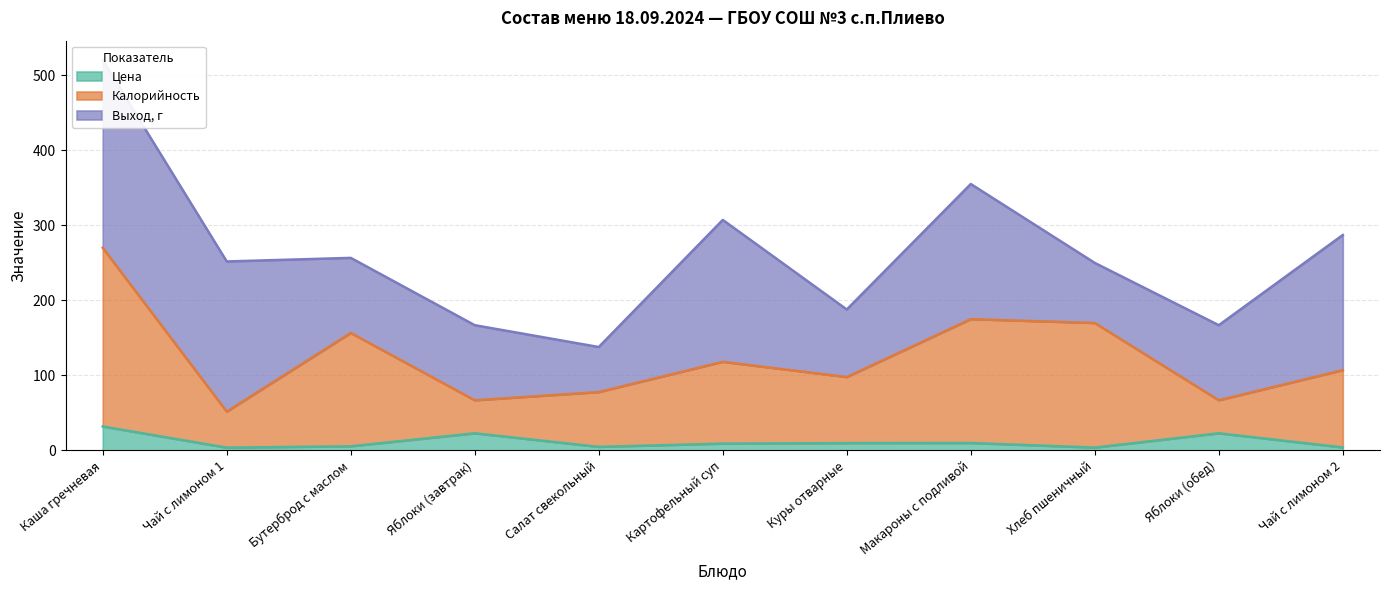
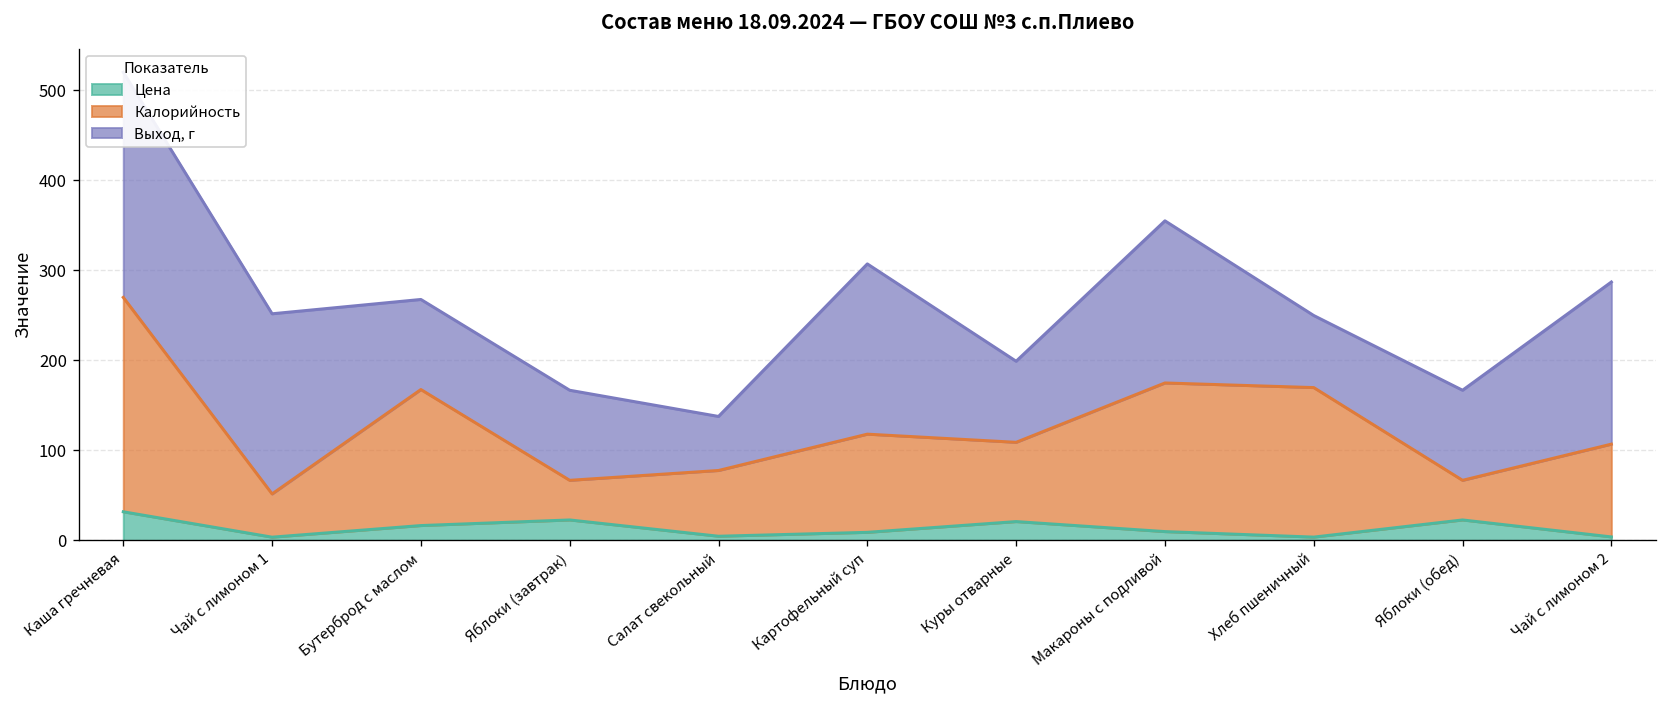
Цена, Бутерброд с маслом: 10 -> 20
Цена, Куры отварные: 10 -> 20
